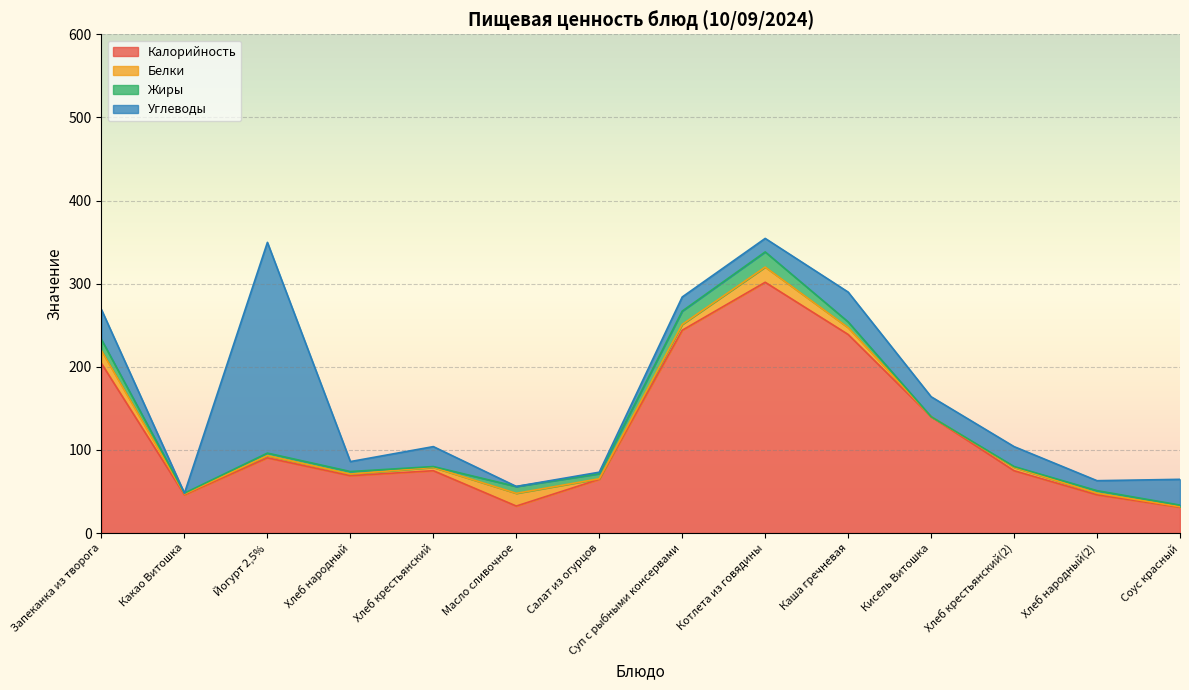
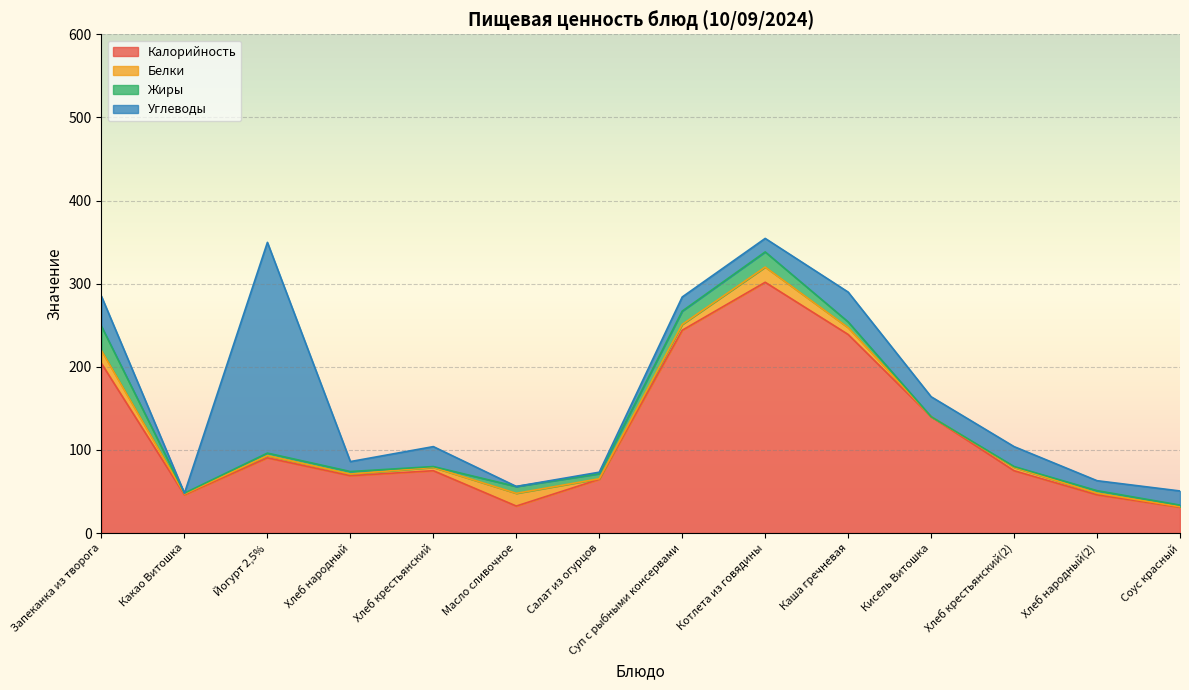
Жиры, Запеканка из творога: 10 -> 30
Углеводы, Соус красный: 30 -> 20
